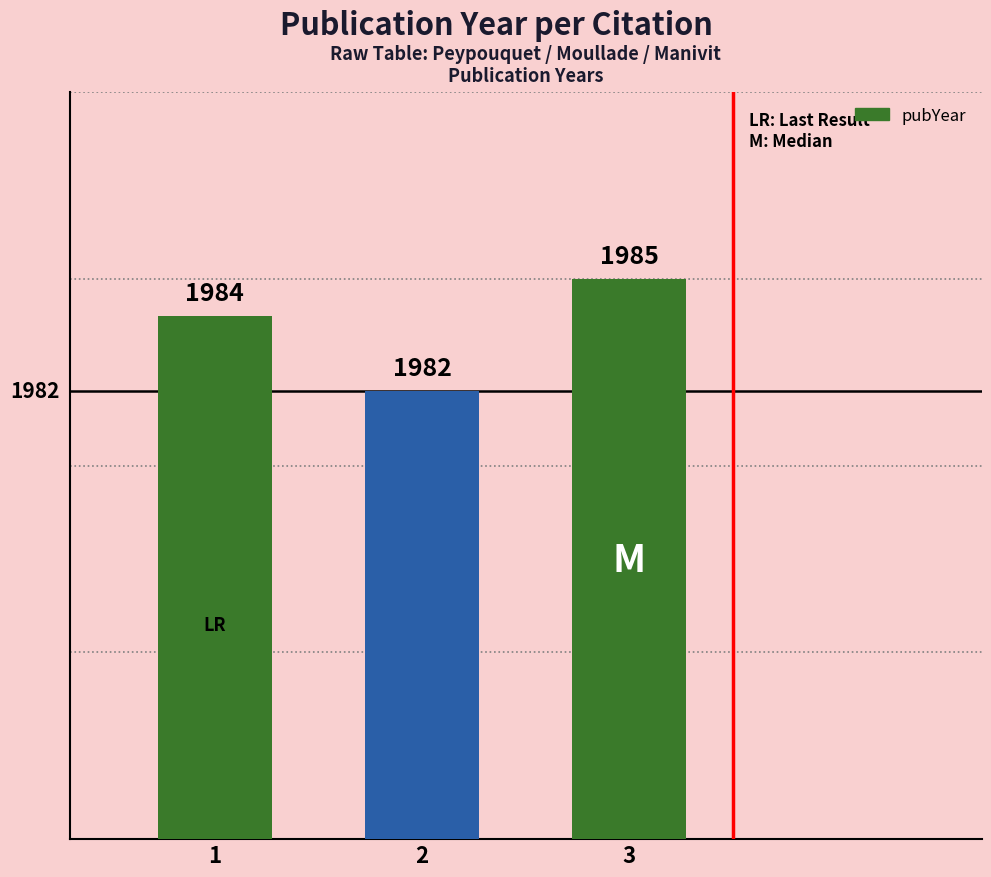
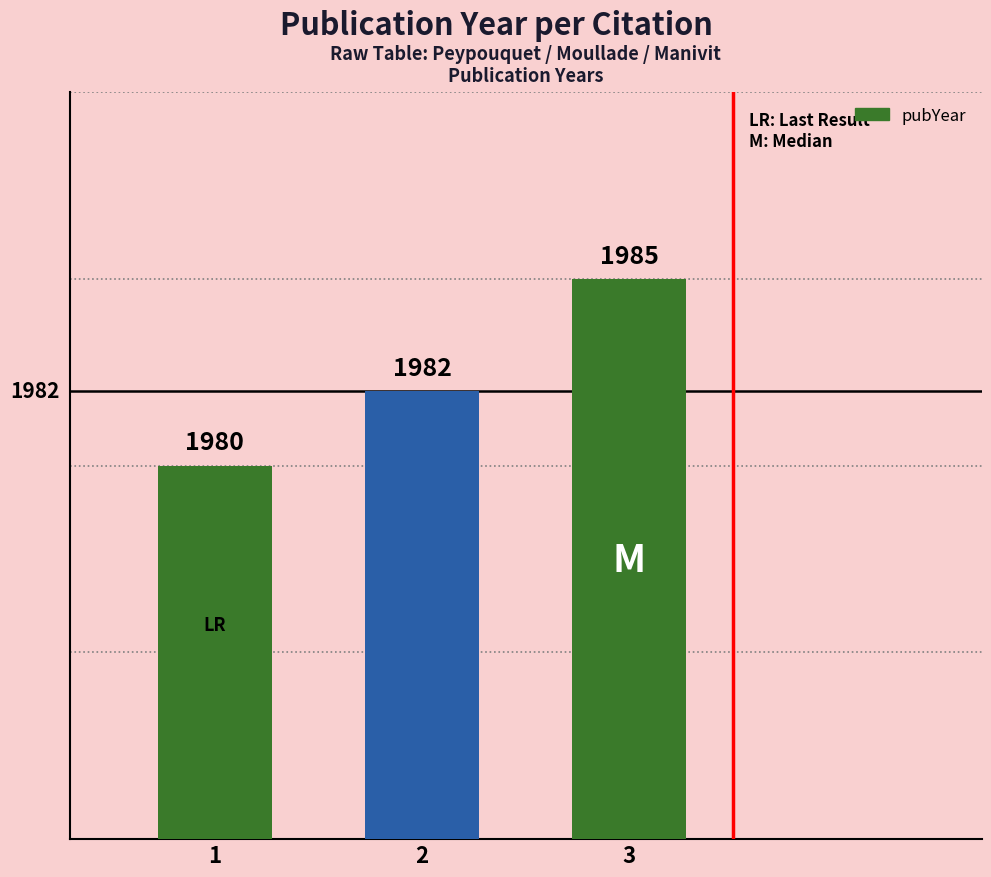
1: 1984 -> 1980
